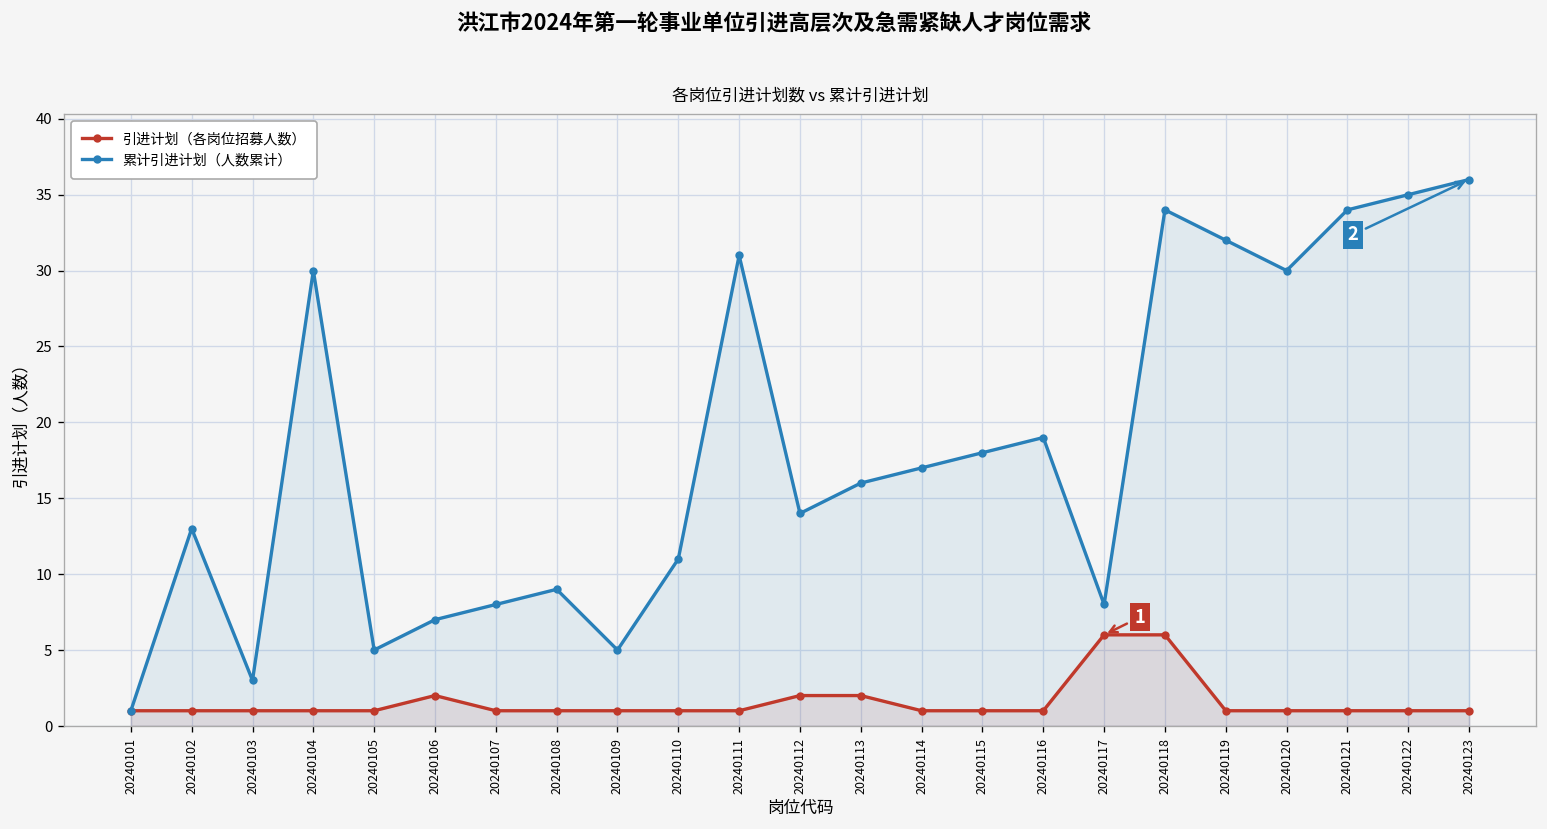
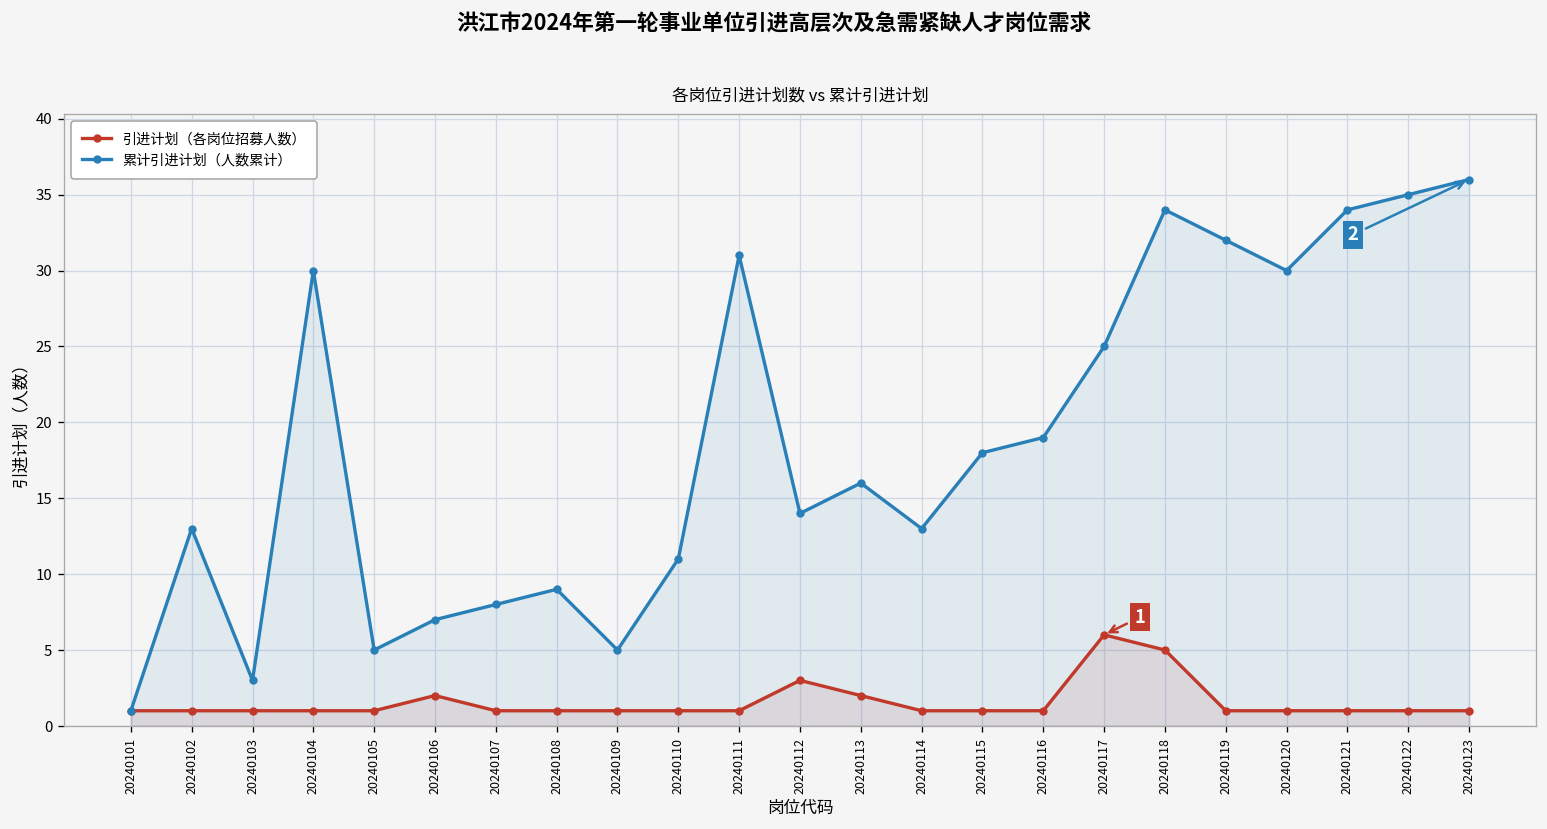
引进计划（各岗位招募人数）, 20240112: 2 -> 3
累计引进计划（人数累计）, 20240114: 17 -> 13
累计引进计划（人数累计）, 20240117: 8 -> 25
引进计划（各岗位招募人数）, 20240118: 6 -> 5
